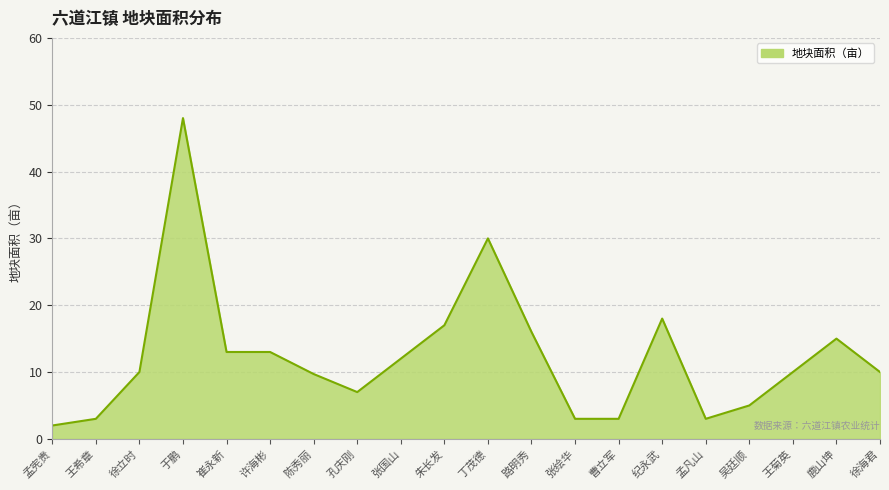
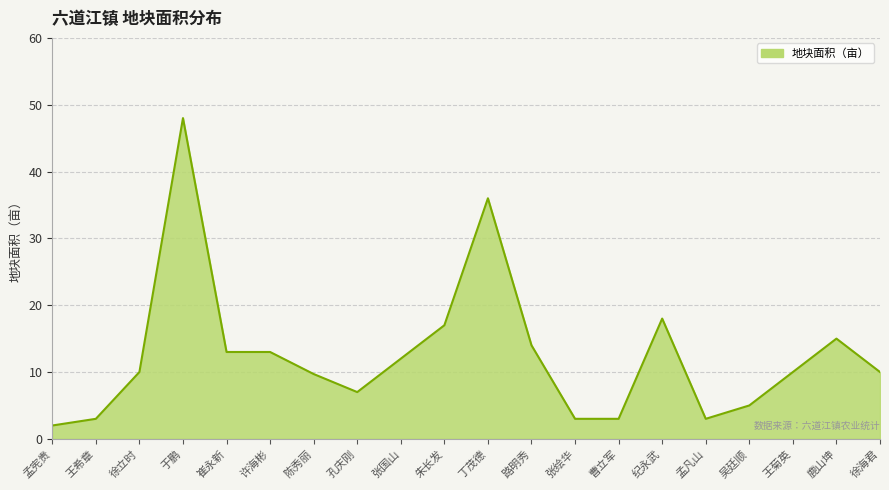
丁茂德: 30 -> 36
路明秀: 16 -> 14
